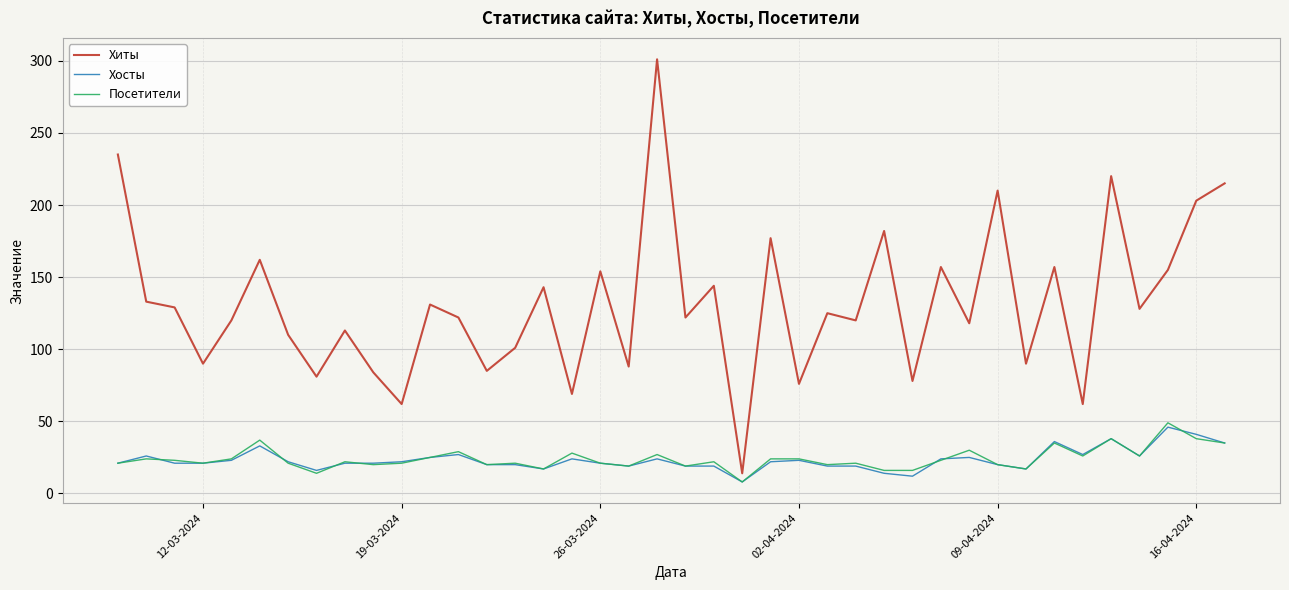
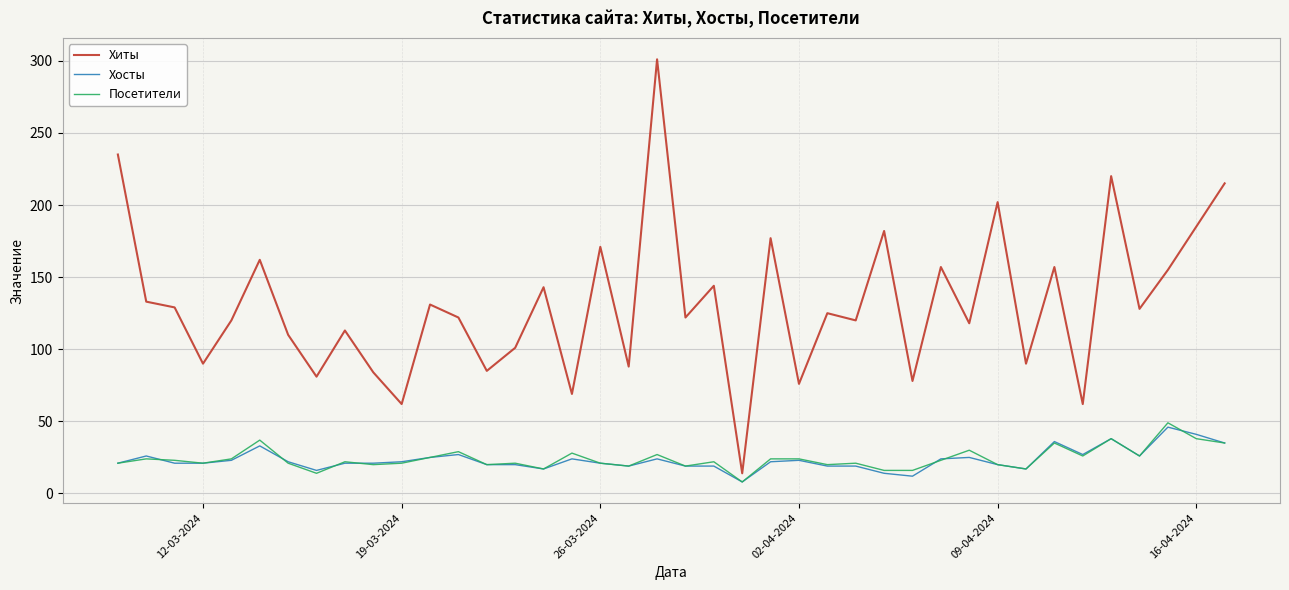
Хиты, 26-03-2024: 154 -> 171
Хиты, 09-04-2024: 210 -> 202
Хиты, 16-04-2024: 203 -> 185
